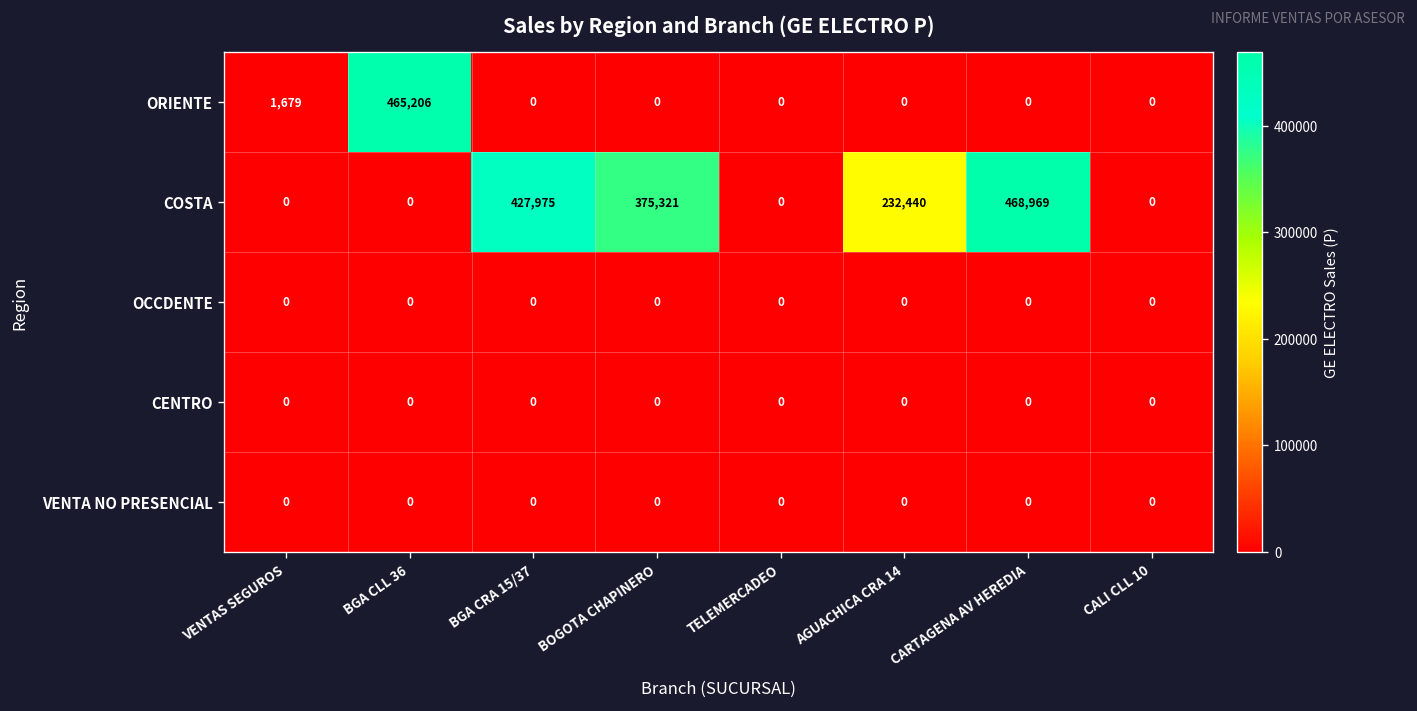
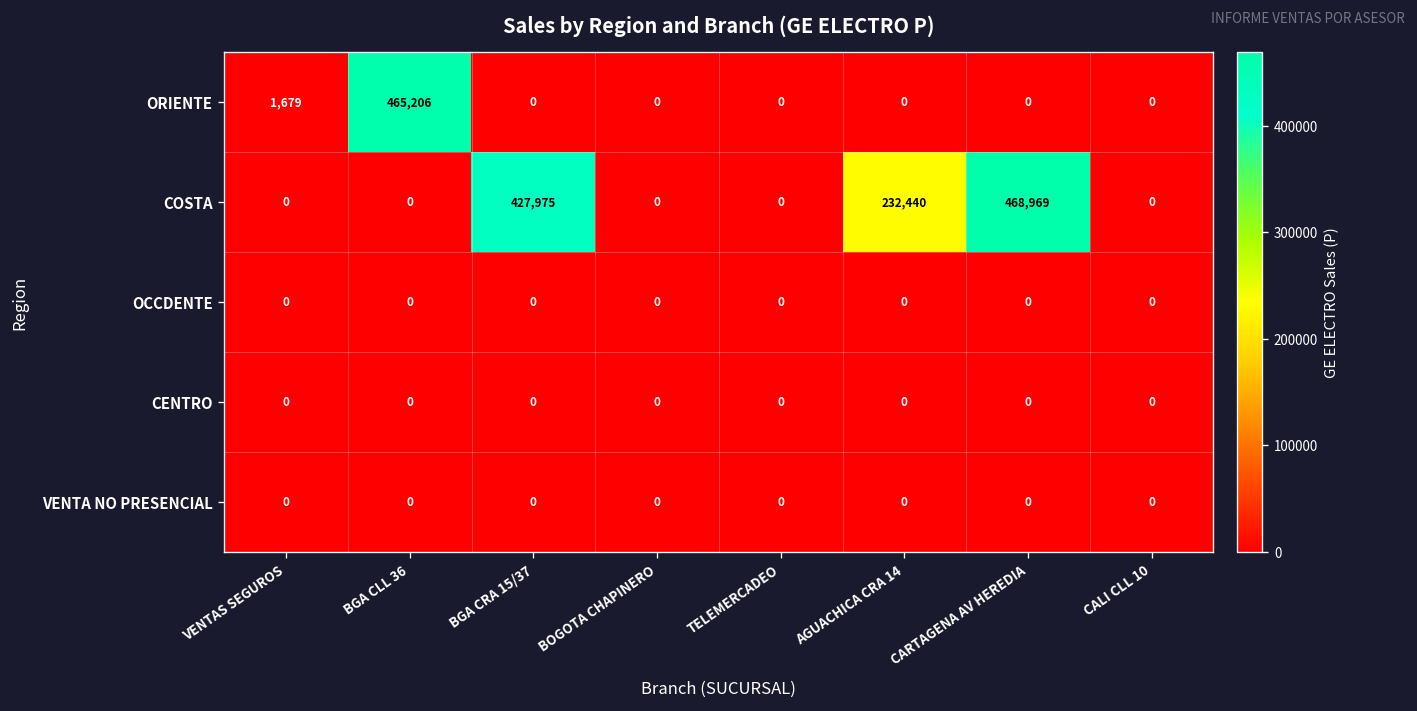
COSTA, BOGOTA CHAPINERO: 375,321 -> 0
